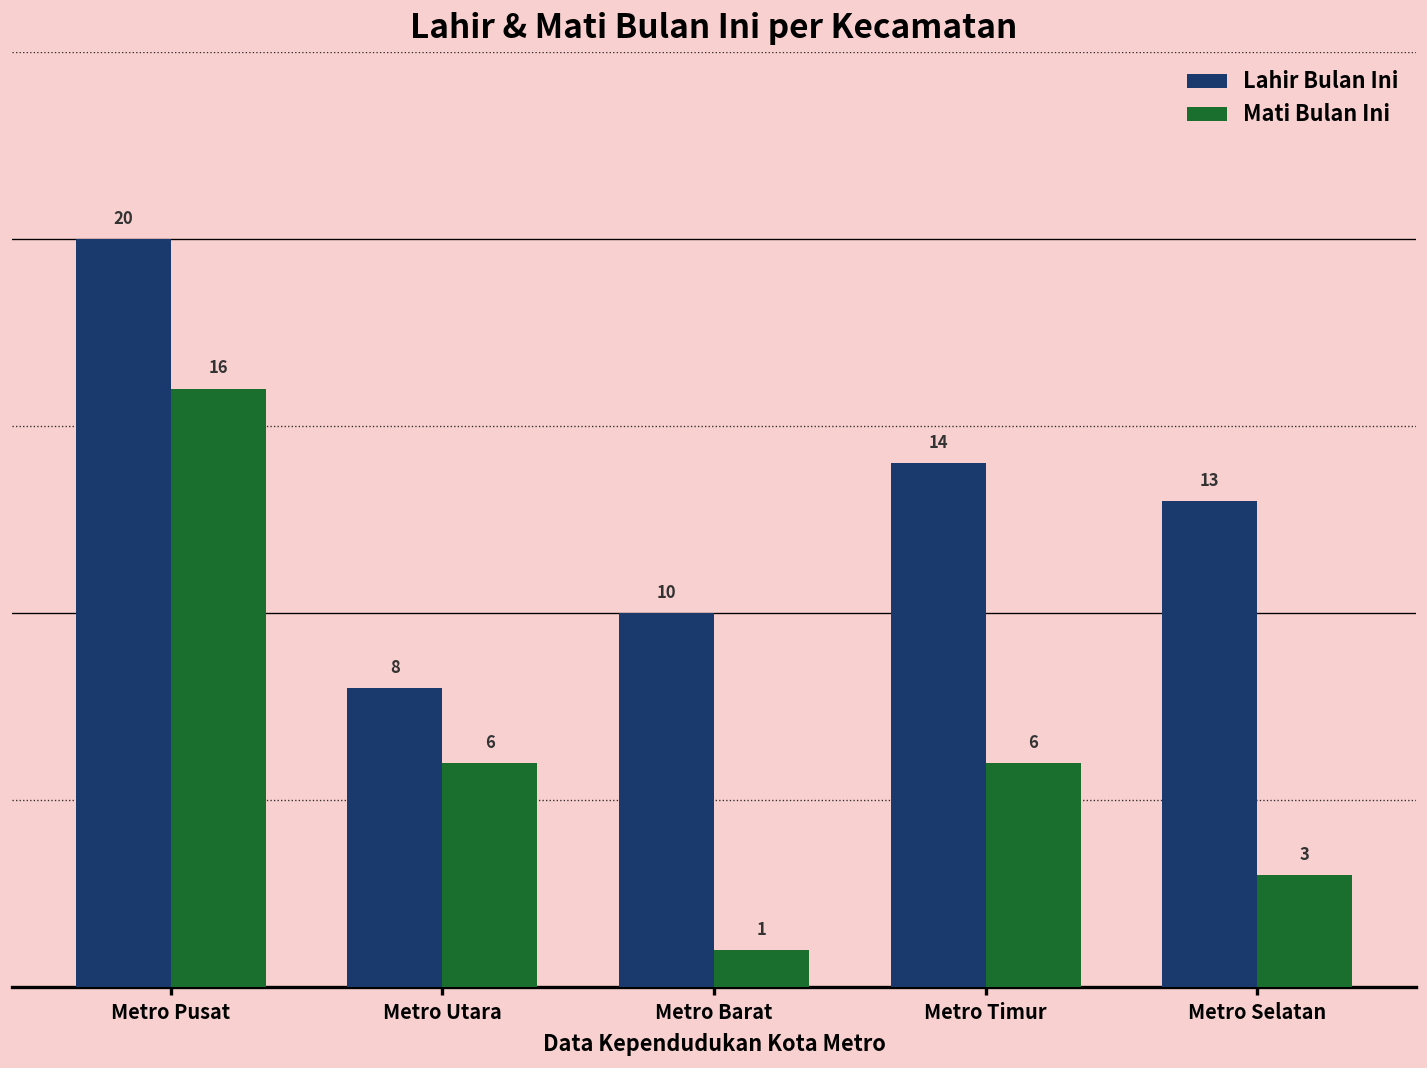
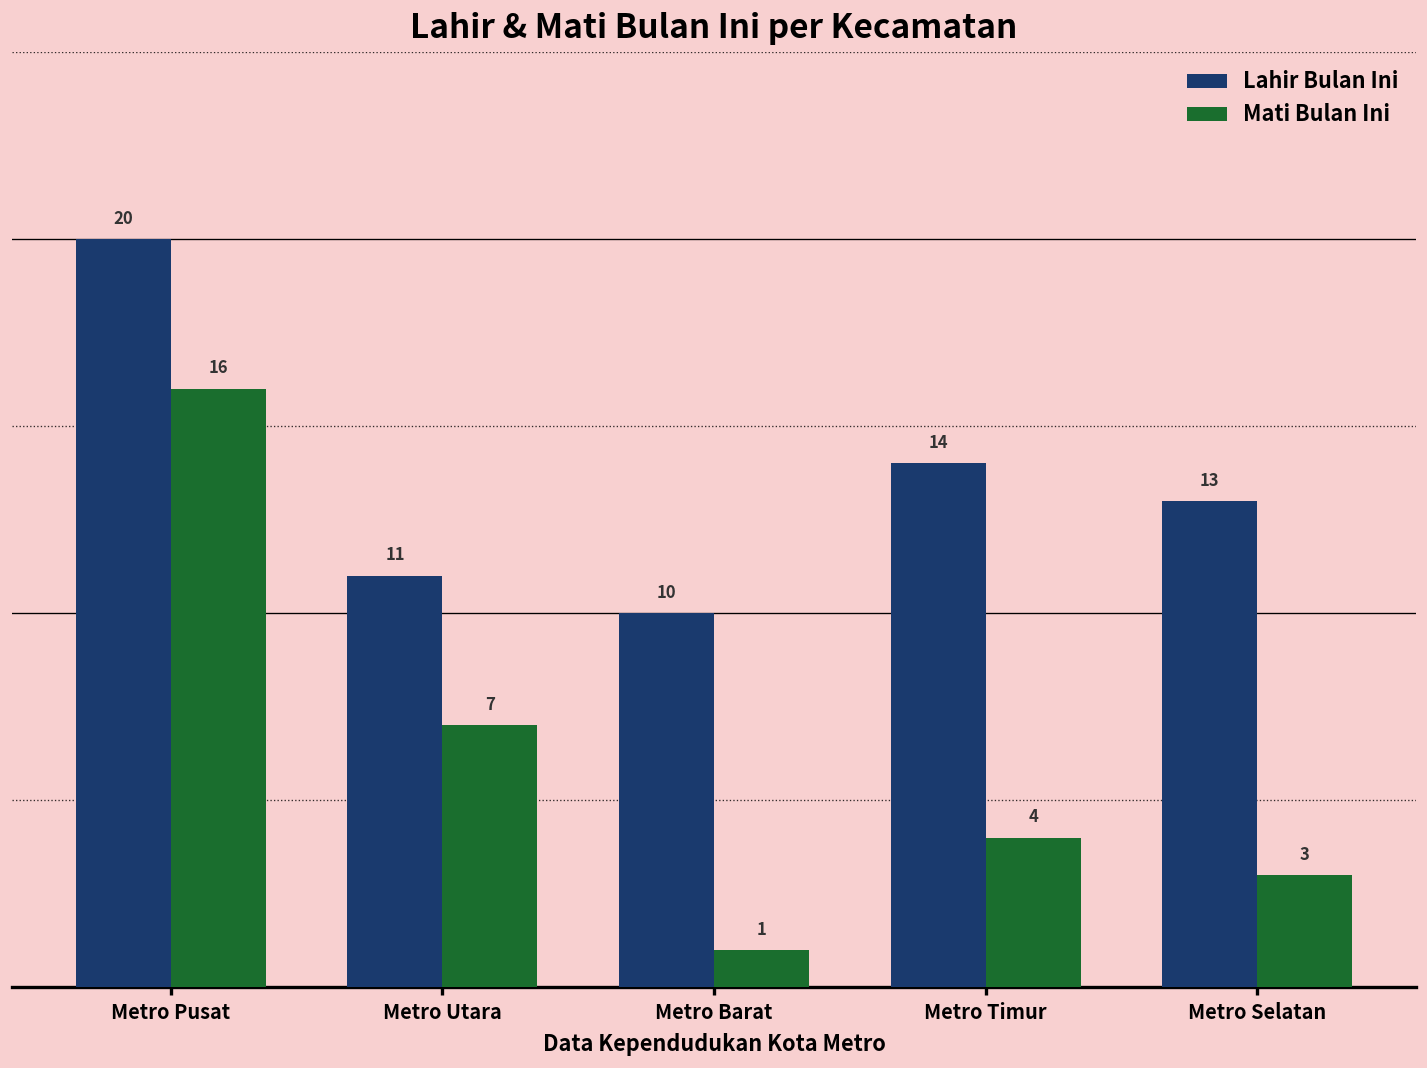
Lahir Bulan Ini, Metro Utara: 8 -> 11
Mati Bulan Ini, Metro Utara: 6 -> 7
Mati Bulan Ini, Metro Timur: 6 -> 4
